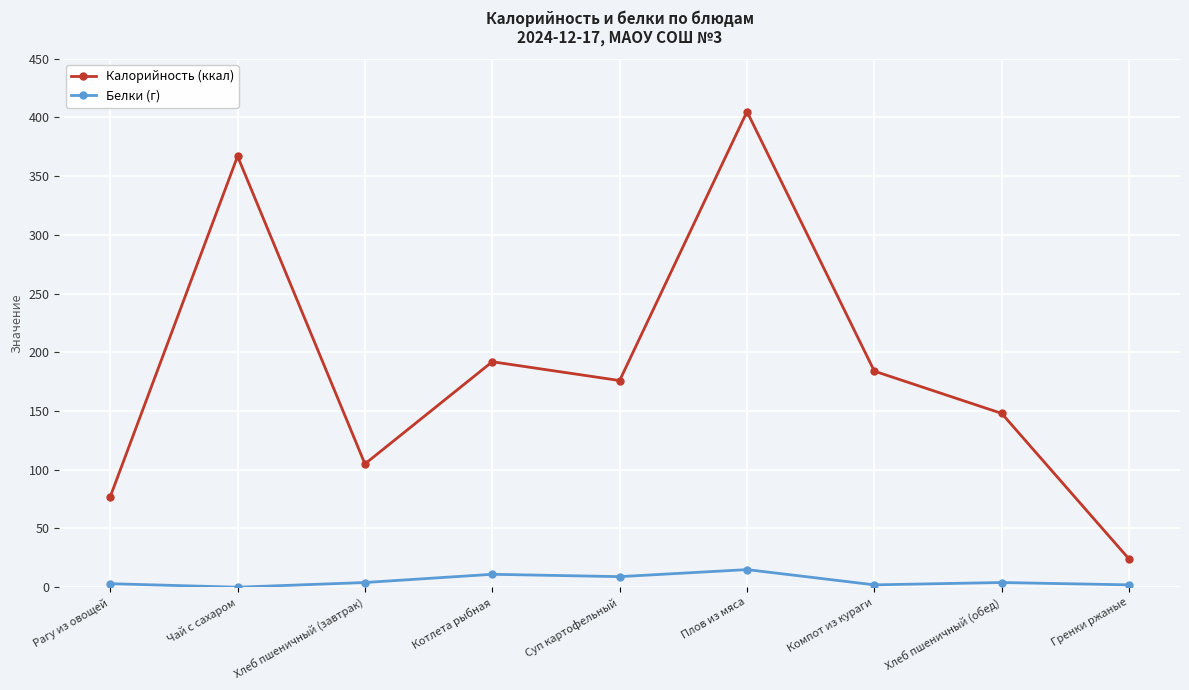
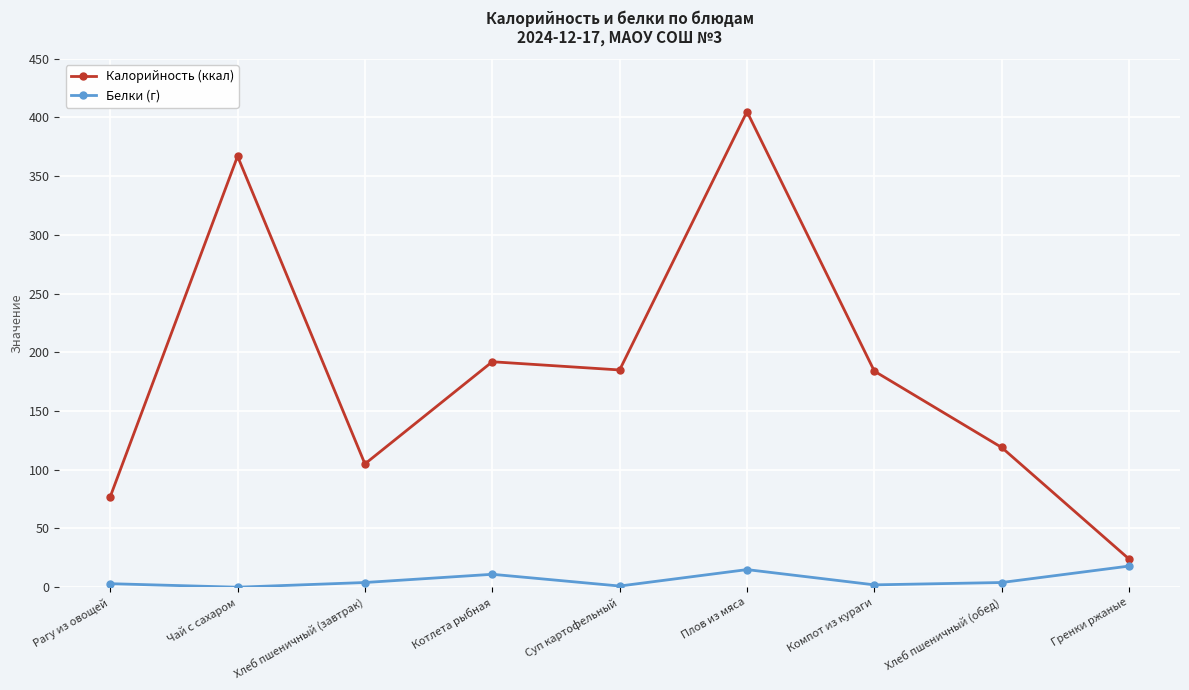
Калорийность (ккал), Суп картофельный: 176 -> 185
Белки (г), Суп картофельный: 9 -> 1
Калорийность (ккал), Хлеб пшеничный (обед): 148 -> 119
Белки (г), Гренки ржаные: 2 -> 18
